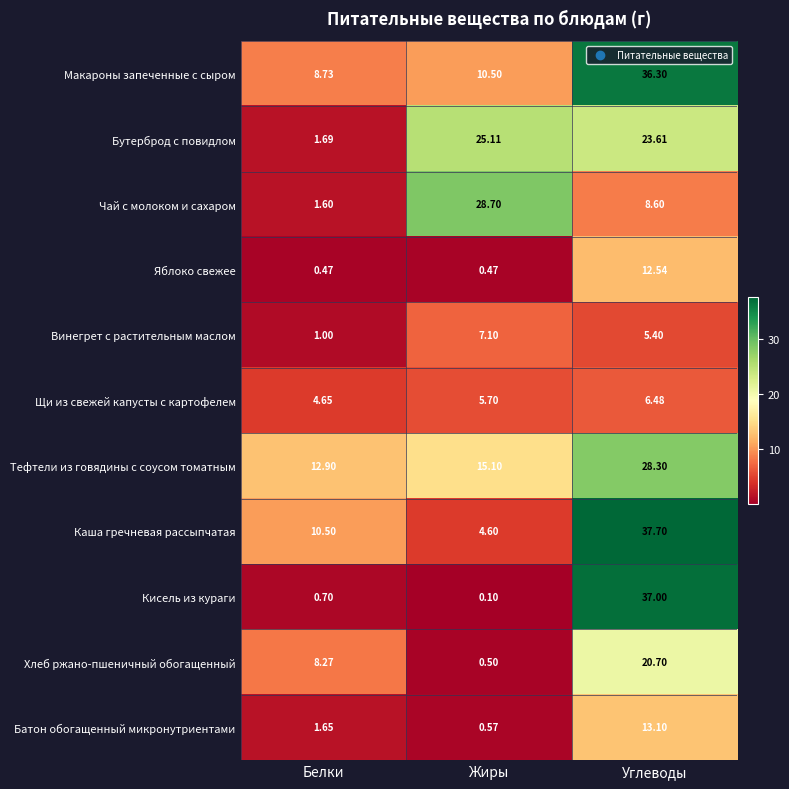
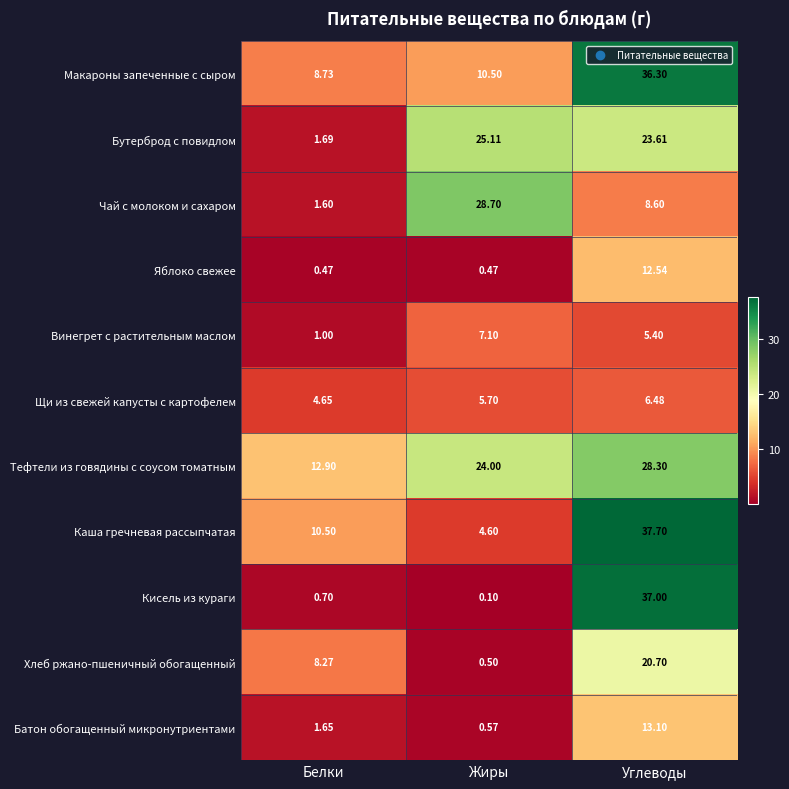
Тефтели из говядины с соусом томатным, Жиры: 15.10 -> 24.00
